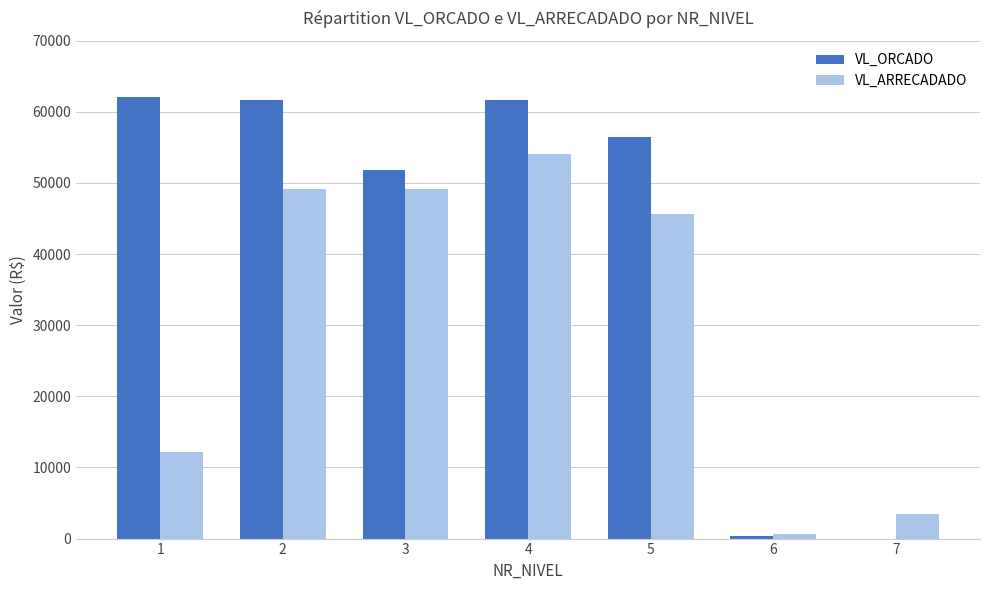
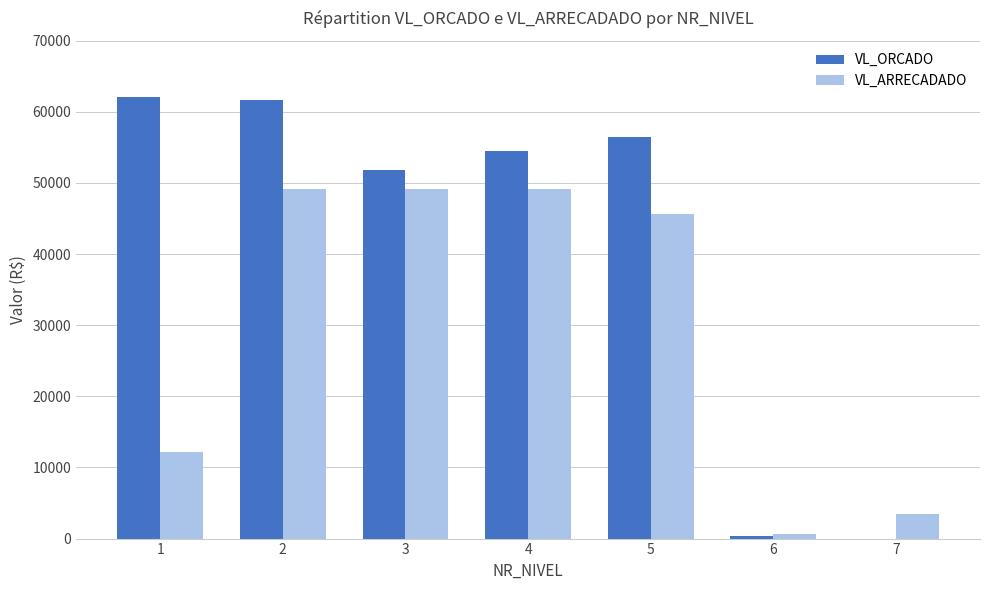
VL_ORCADO, 4: 62000 -> 54000
VL_ARRECADADO, 4: 54000 -> 49000
